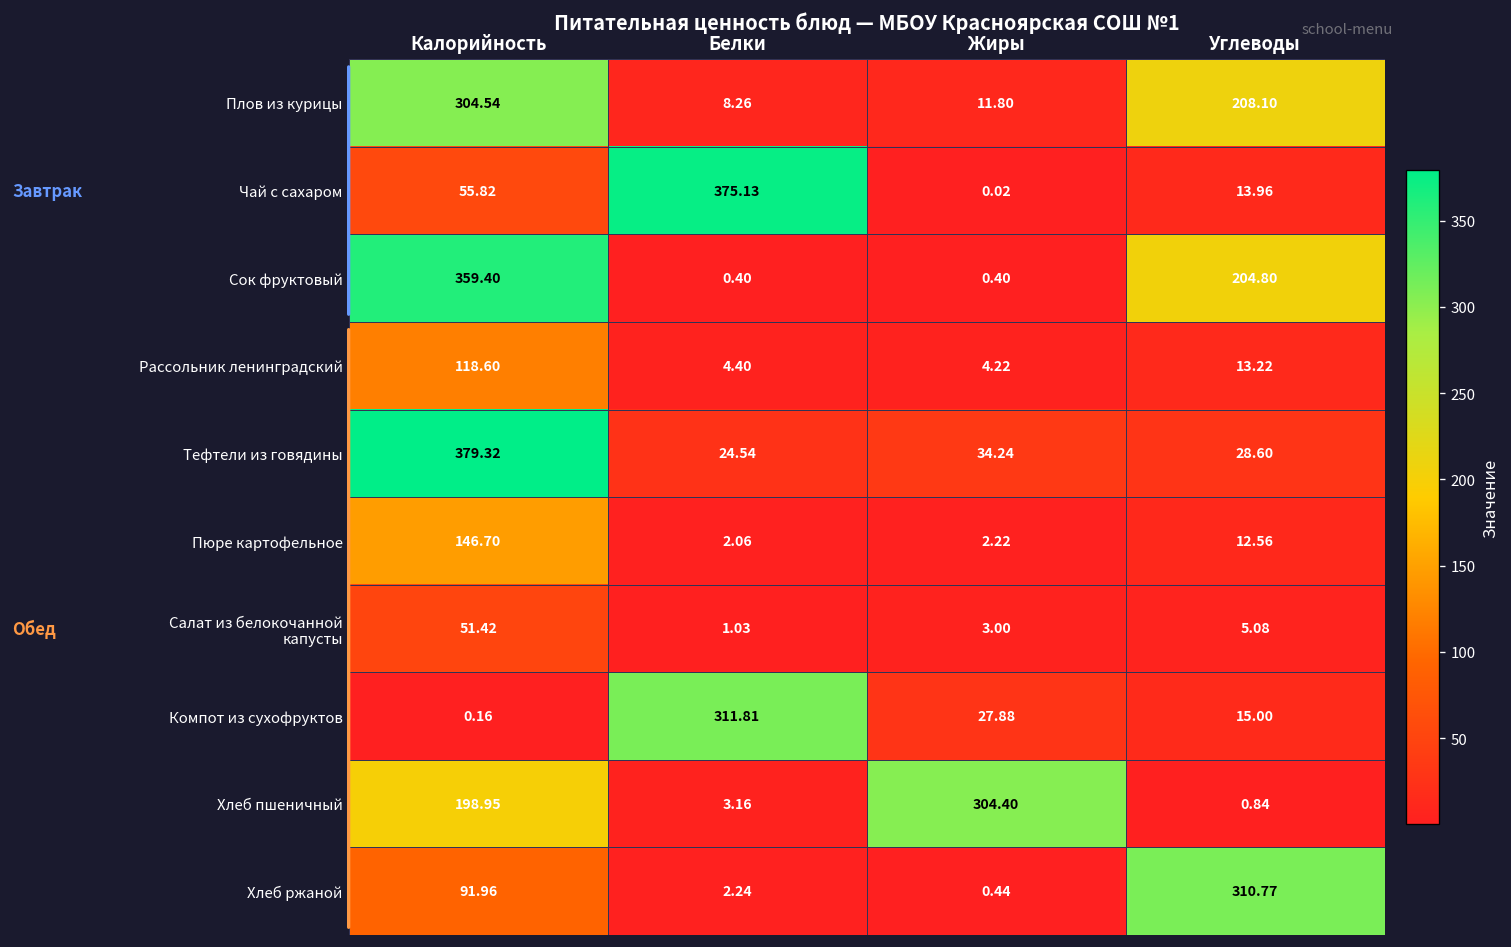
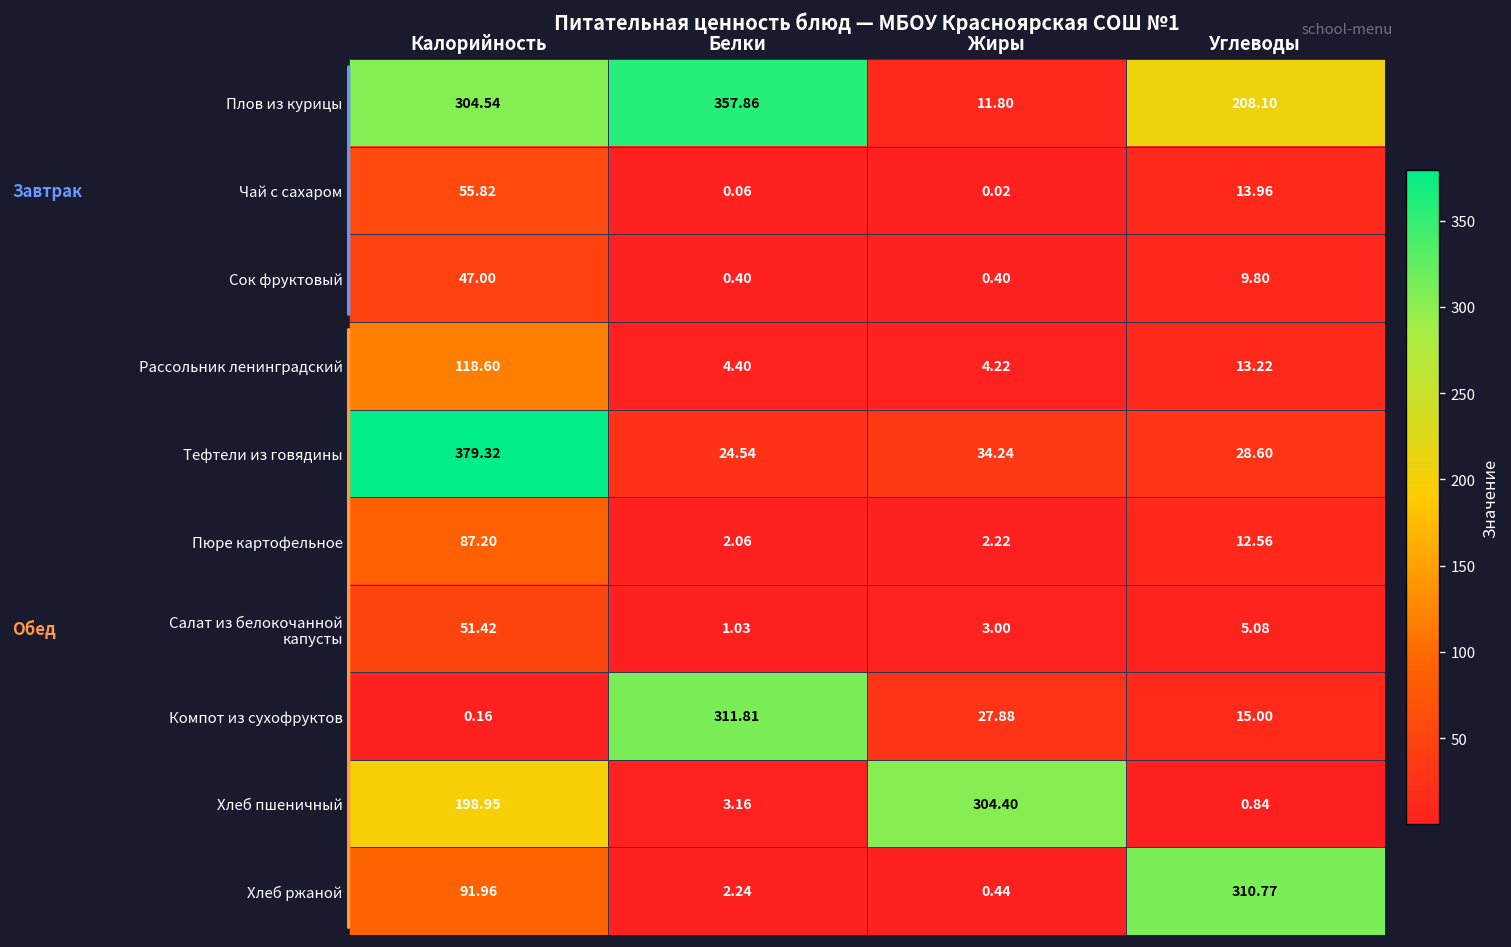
Плов из курицы, Белки: 8.26 -> 357.86
Чай с сахаром, Белки: 375.13 -> 0.06
Сок фруктовый, Калорийность: 359.40 -> 47.00
Сок фруктовый, Углеводы: 204.80 -> 9.80
Пюре картофельное, Калорийность: 146.70 -> 87.20
